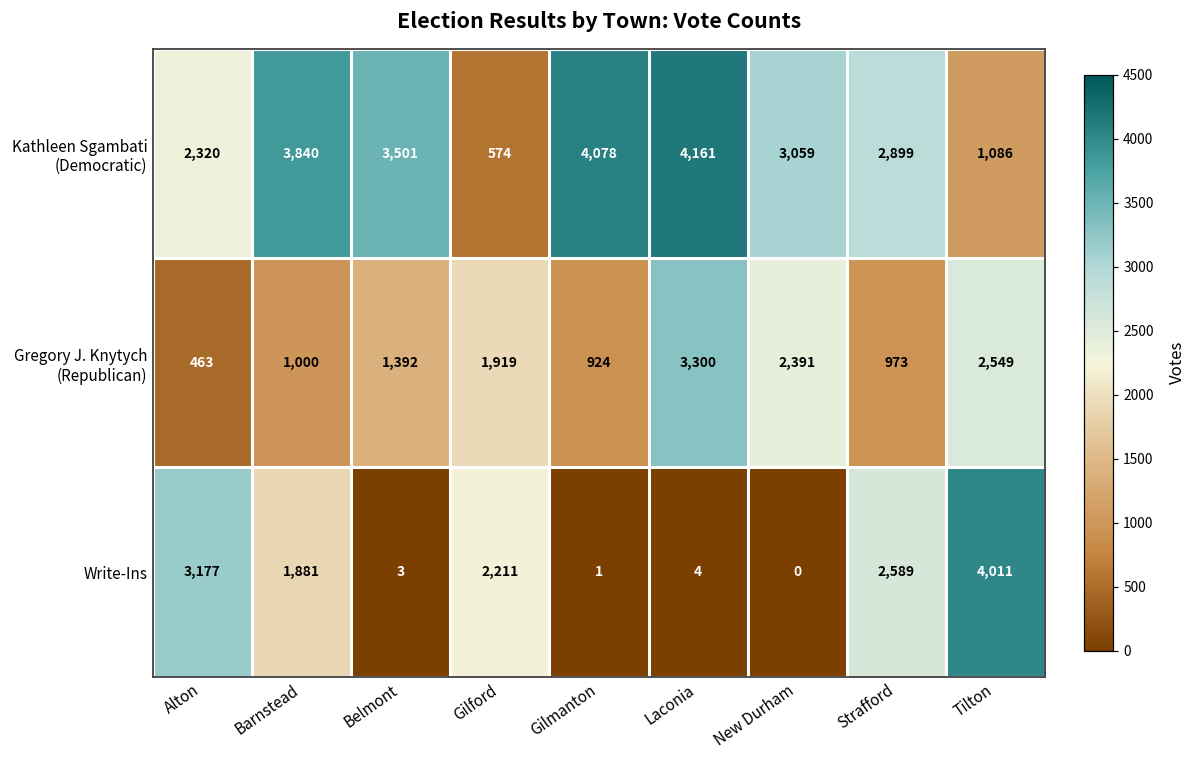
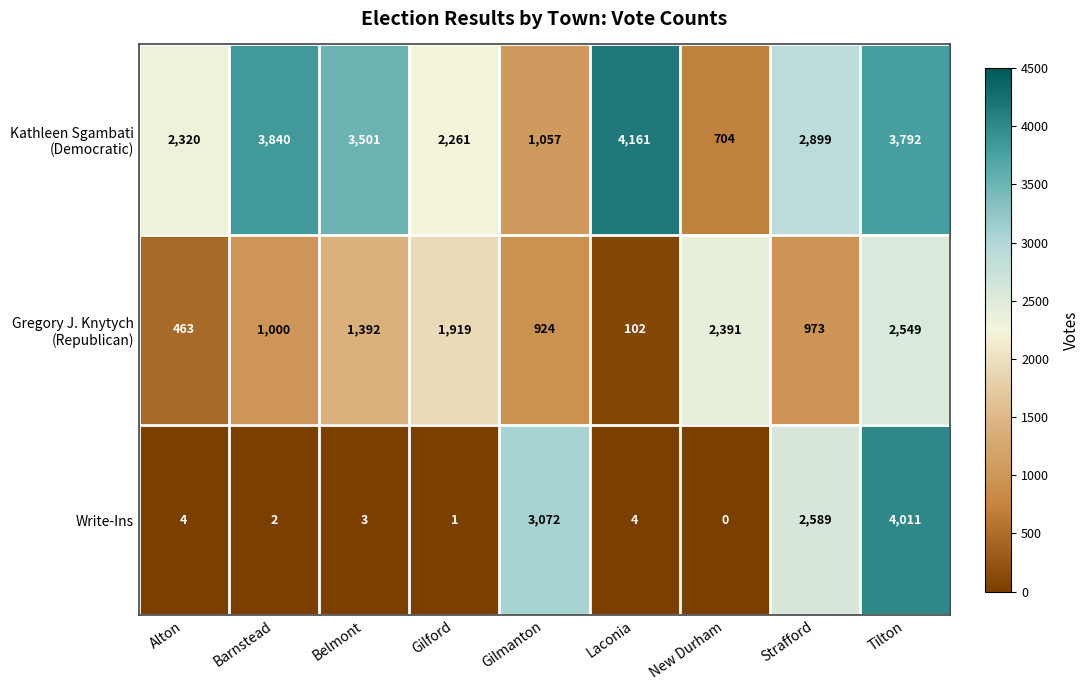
Kathleen Sgambati (Democratic), Gilford: 574 -> 2,261
Kathleen Sgambati (Democratic), Gilmanton: 4,078 -> 1,057
Kathleen Sgambati (Democratic), New Durham: 3,059 -> 704
Kathleen Sgambati (Democratic), Tilton: 1,086 -> 3,792
Gregory J. Knytych (Republican), Laconia: 3,300 -> 102
Write-Ins, Alton: 3,177 -> 4
Write-Ins, Barnstead: 1,881 -> 2
Write-Ins, Gilford: 2,211 -> 1
Write-Ins, Gilmanton: 1 -> 3,072
